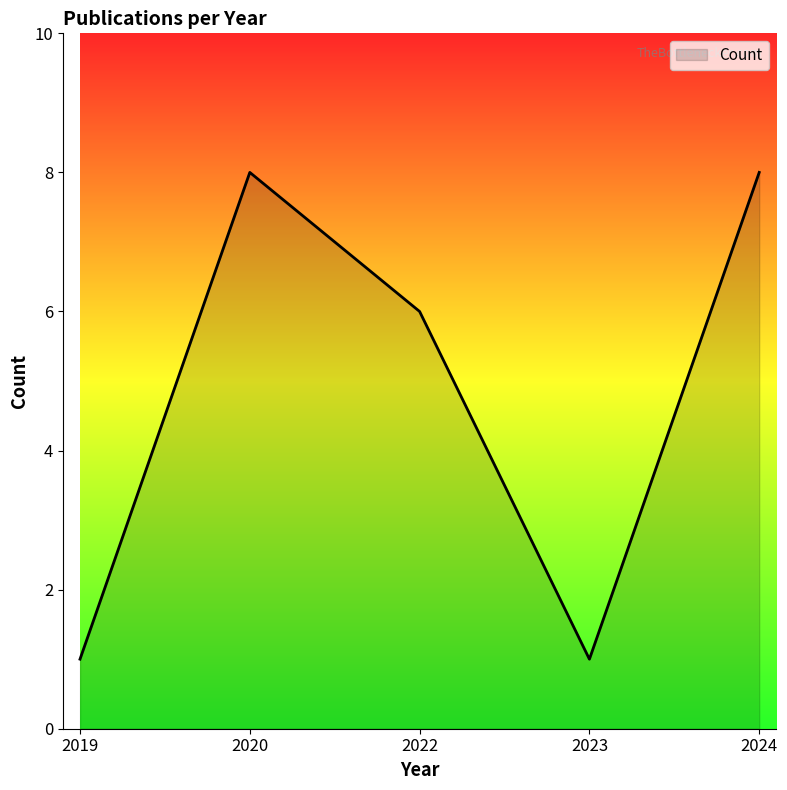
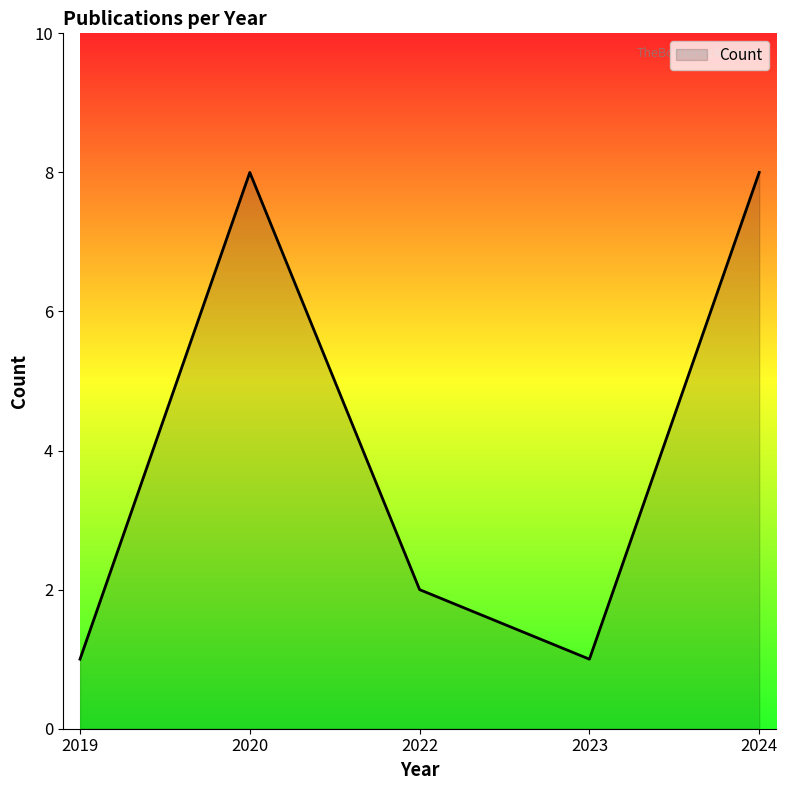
2022: 6 -> 2
